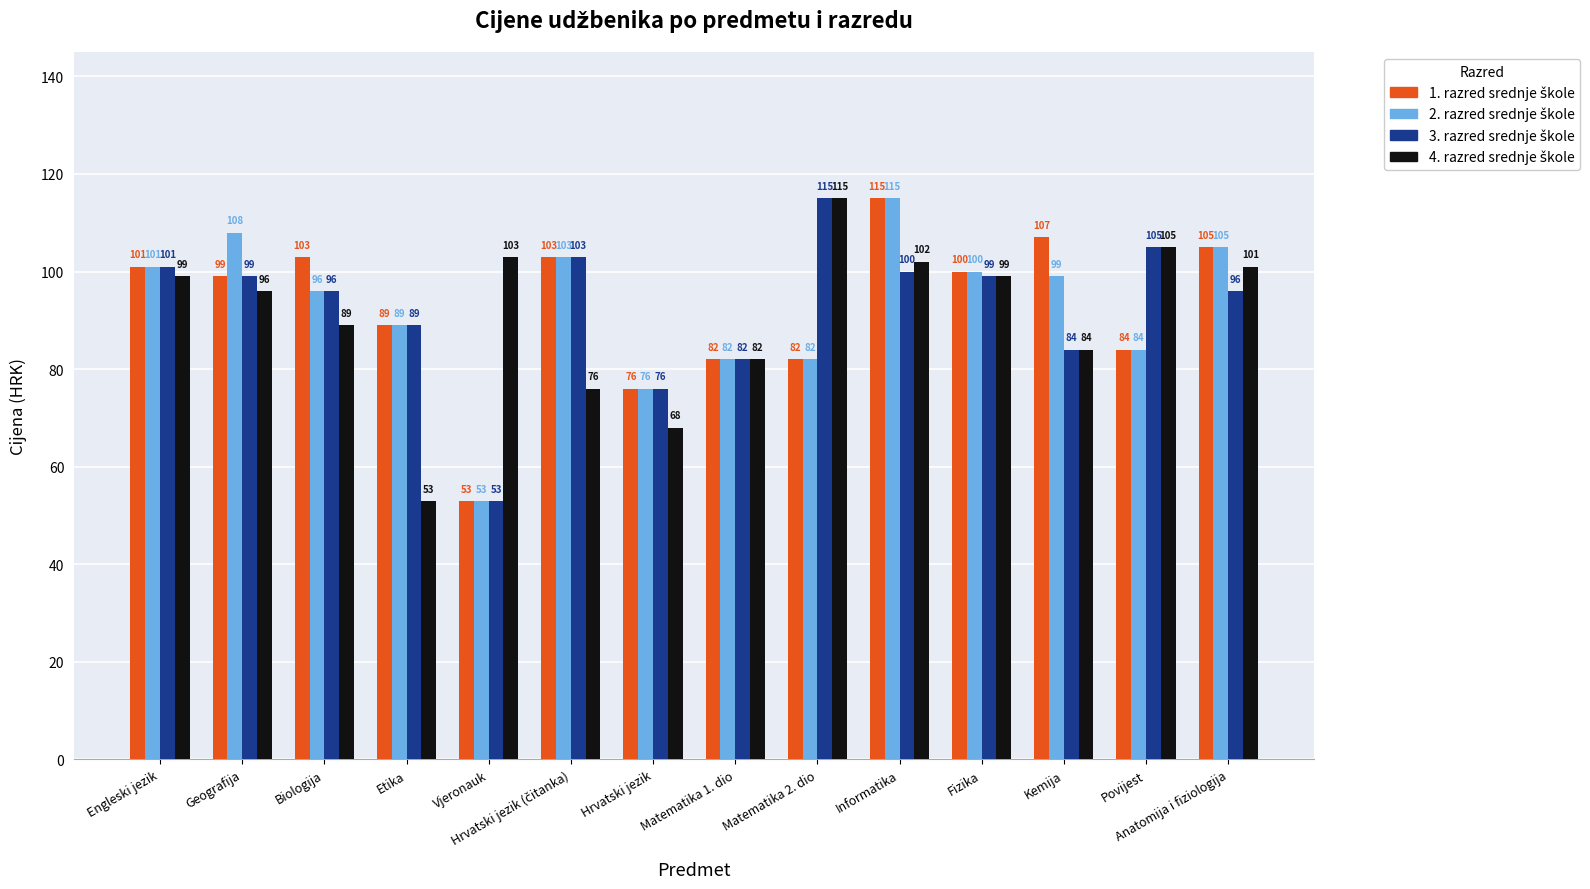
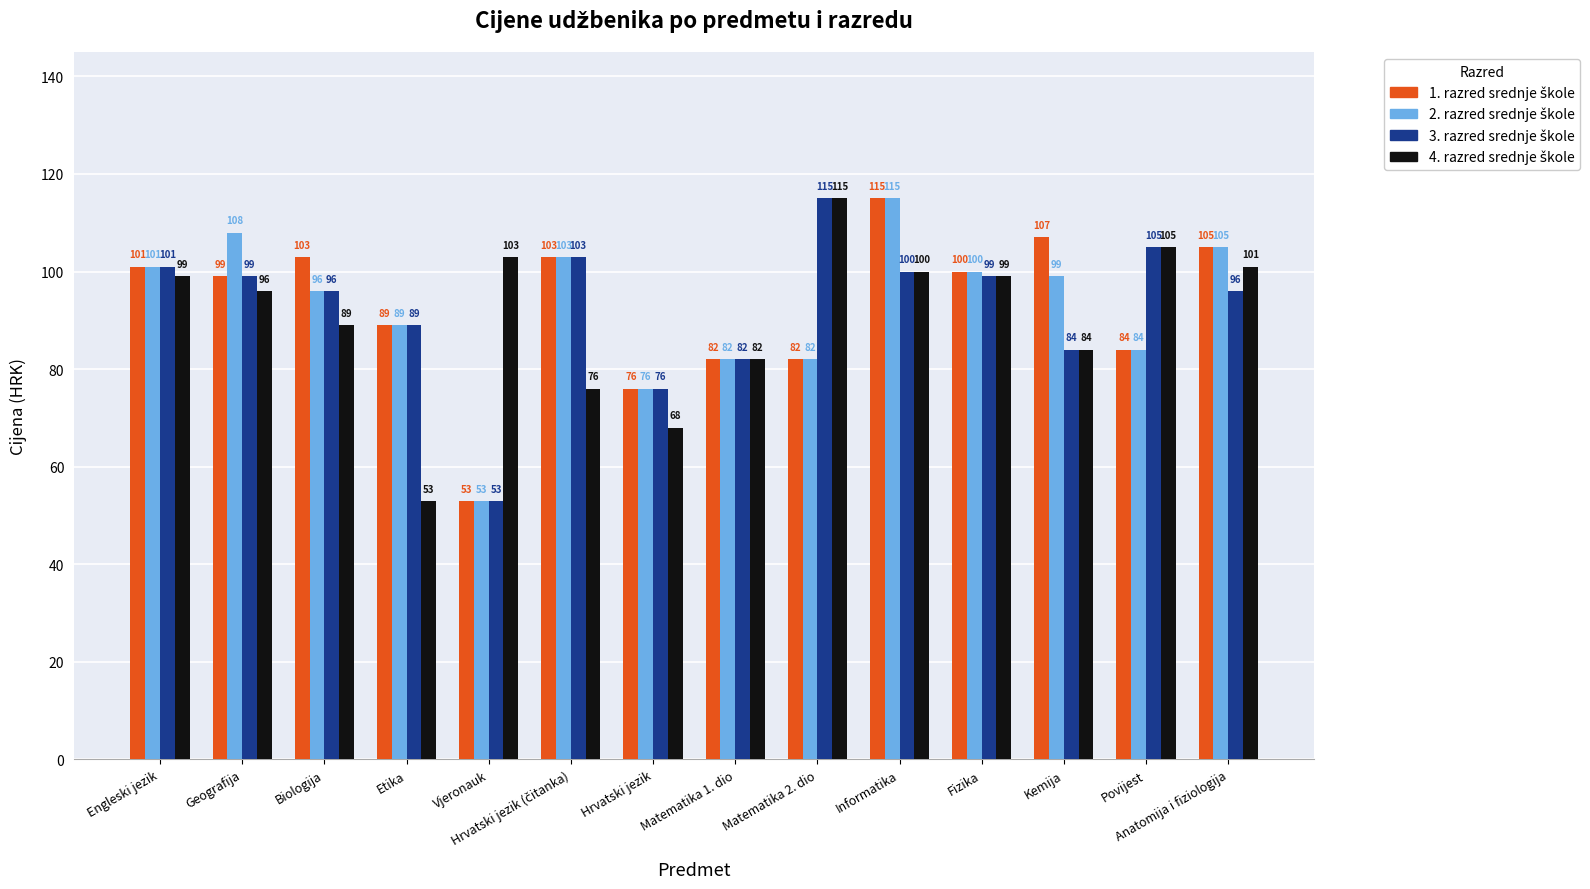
4. razred srednje škole, Informatika: 102 -> 100
